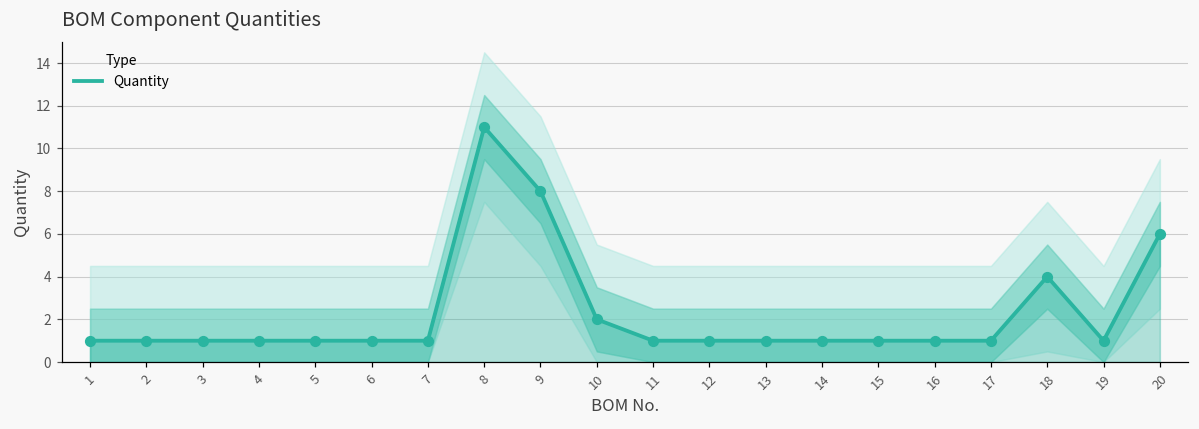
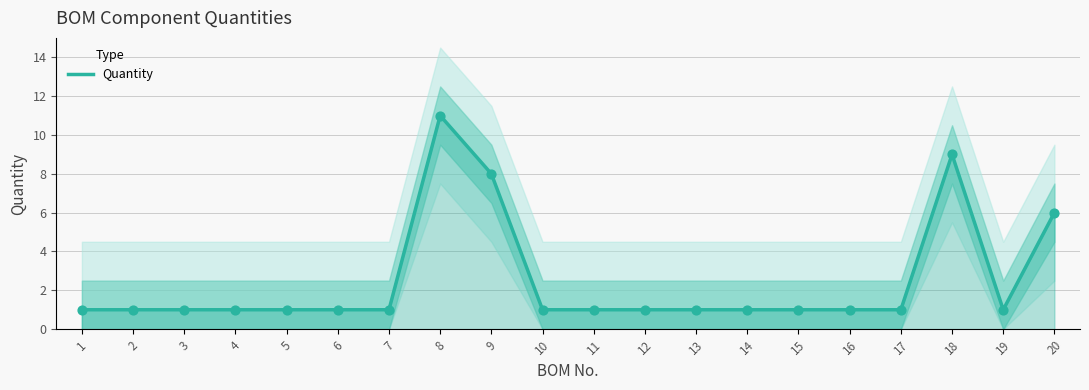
Quantity, 10: 2 -> 1
Quantity, 18: 4 -> 9
